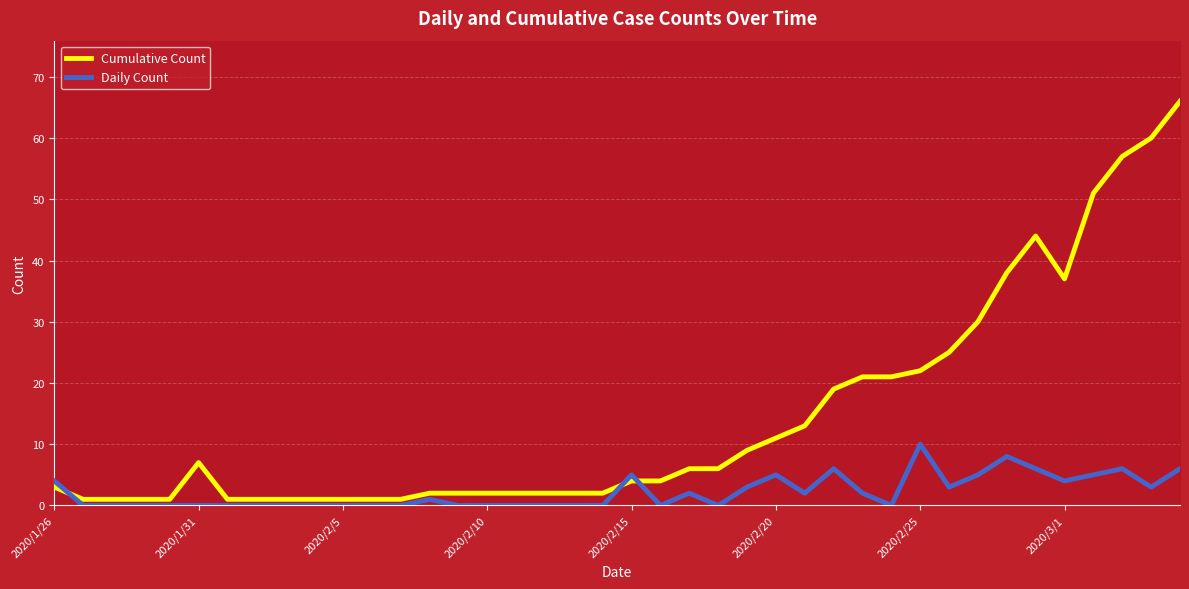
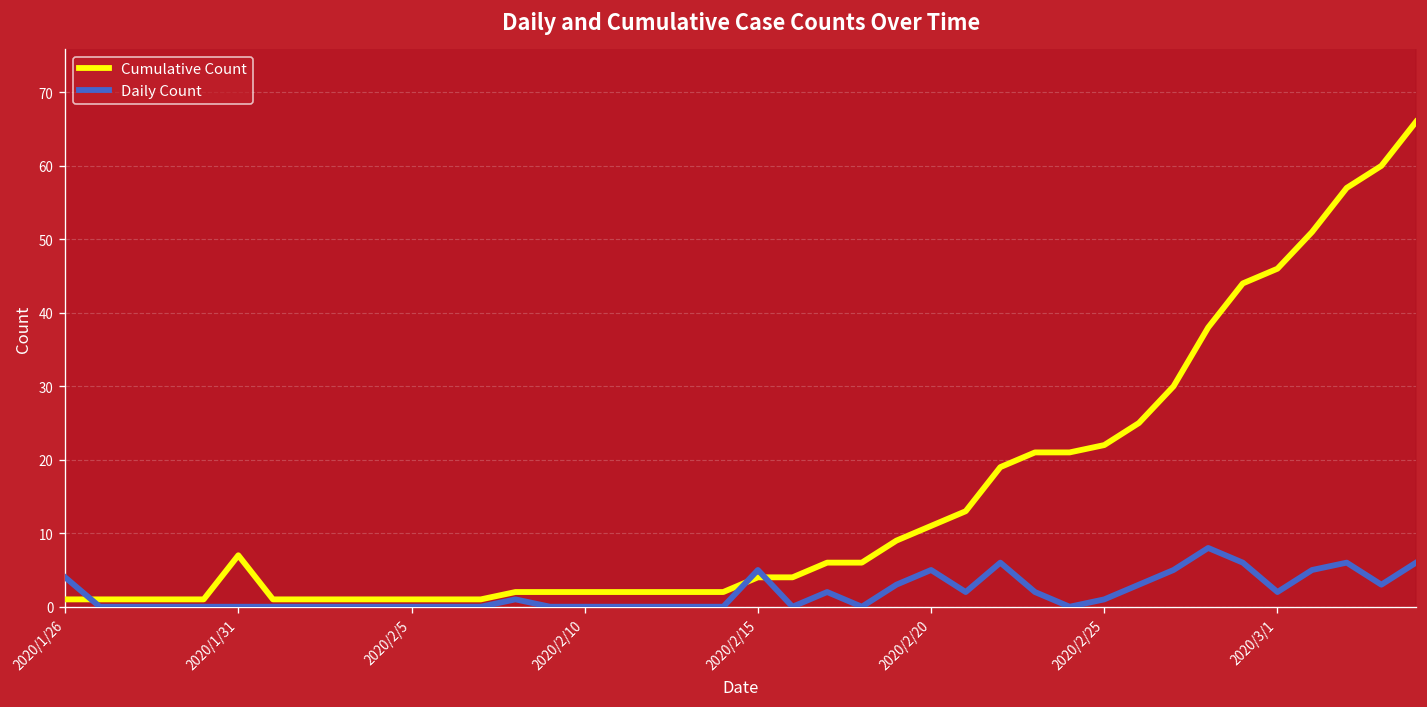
Cumulative Count, 2020/1/26: 3 -> 1
Daily Count, 2020/2/25: 10 -> 1
Cumulative Count, 2020/3/1: 37 -> 46
Daily Count, 2020/3/1: 4 -> 2
